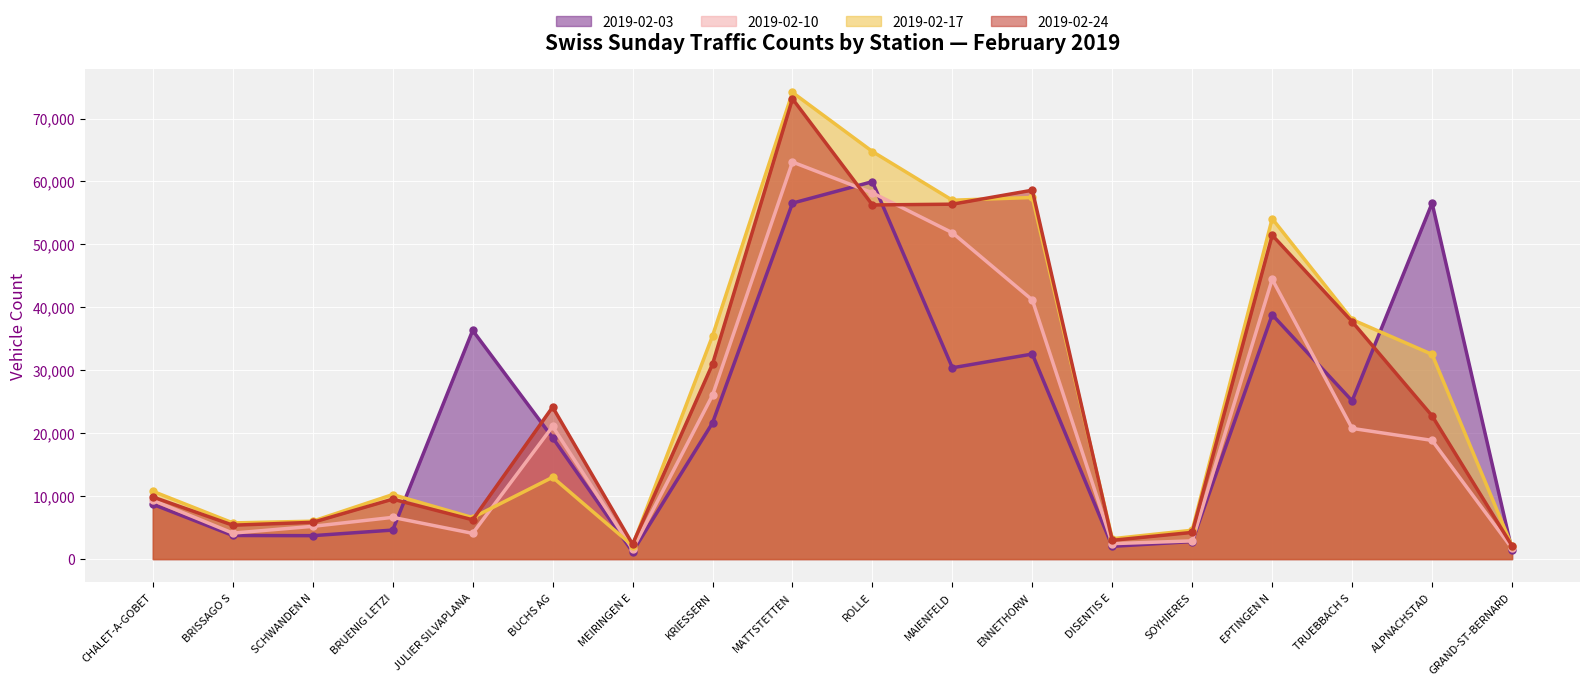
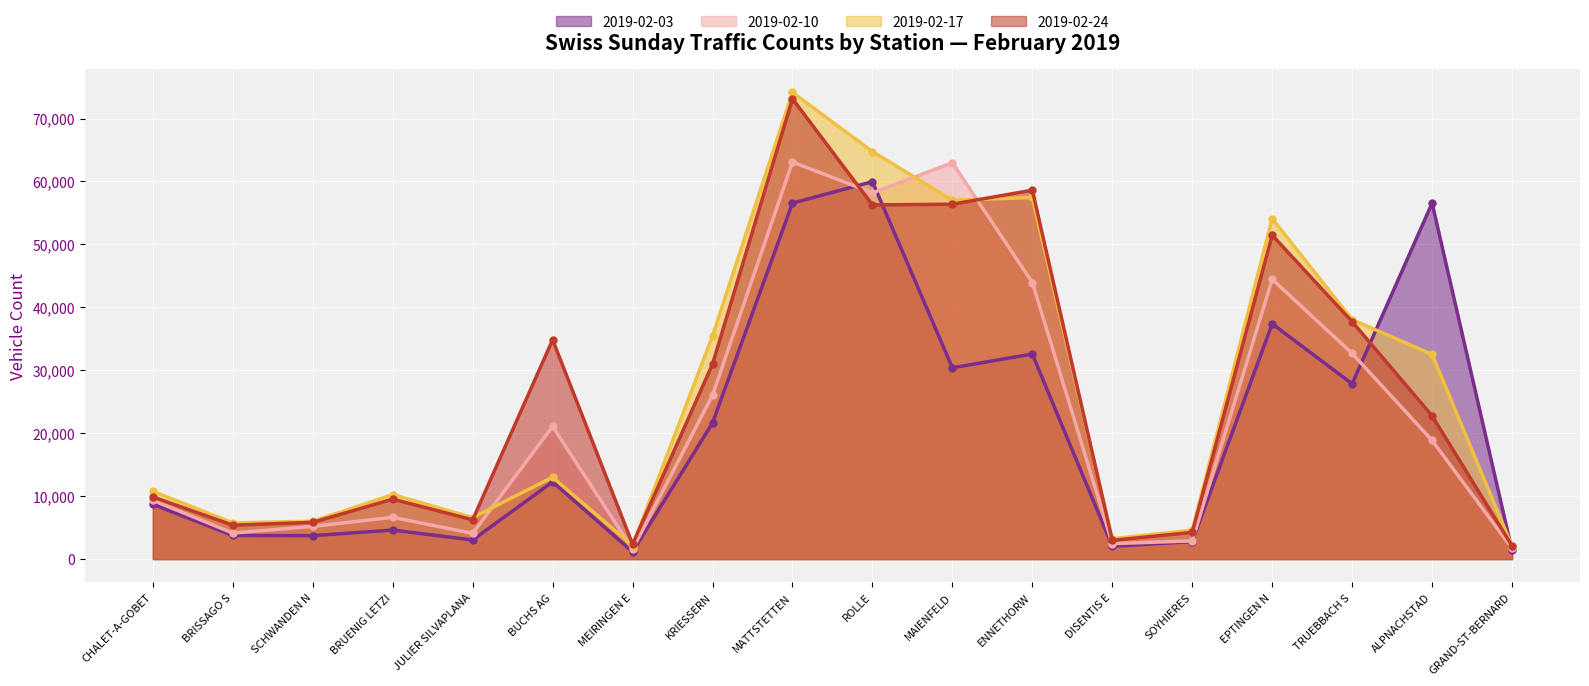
2019-02-03, JULIER SILVAPLANA: 36,000 -> 3,000
2019-02-03, BUCHS AG: 19,000 -> 12,000
2019-02-24, BUCHS AG: 24,000 -> 35,000
2019-02-10, MAIENFELD: 52,000 -> 63,000
2019-02-10, ENNETHORW: 41,000 -> 44,000
2019-02-03, EPTINGEN N: 39,000 -> 37,000
2019-02-03, TRUEBBACH S: 25,000 -> 28,000
2019-02-10, TRUEBBACH S: 21,000 -> 33,000
